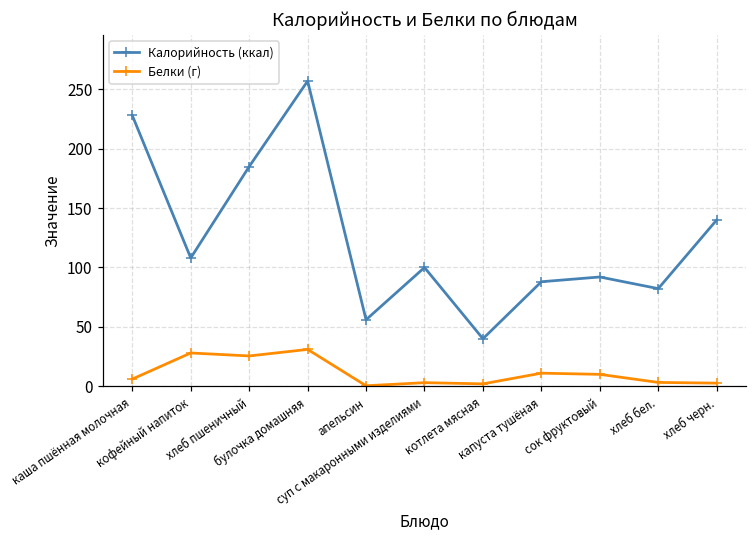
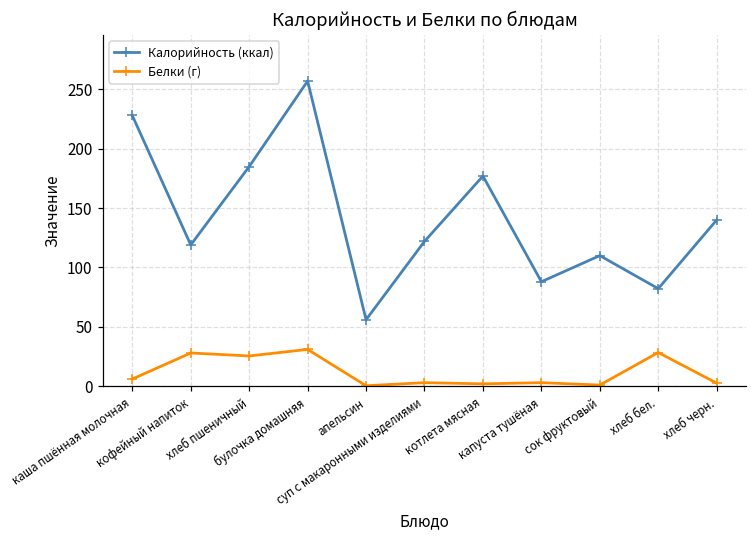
Калорийность (ккал), кофейный напиток: 108 -> 119
Калорийность (ккал), суп с макаронными изделиями: 100 -> 122
Калорийность (ккал), котлета мясная: 40 -> 177
Белки (г), капуста тушёная: 11 -> 3
Калорийность (ккал), сок фруктовый: 92 -> 110
Белки (г), сок фруктовый: 10 -> 1
Белки (г), хлеб бел.: 3 -> 28
